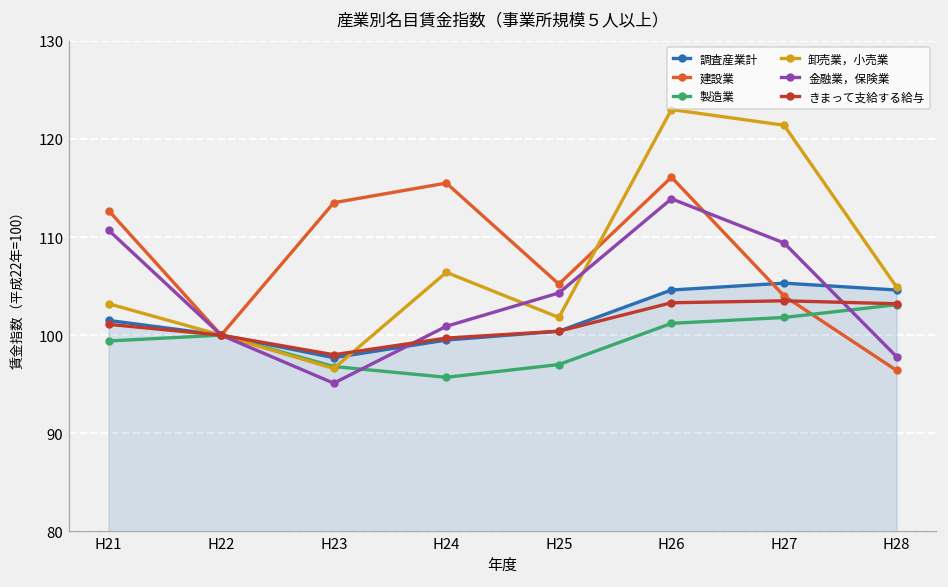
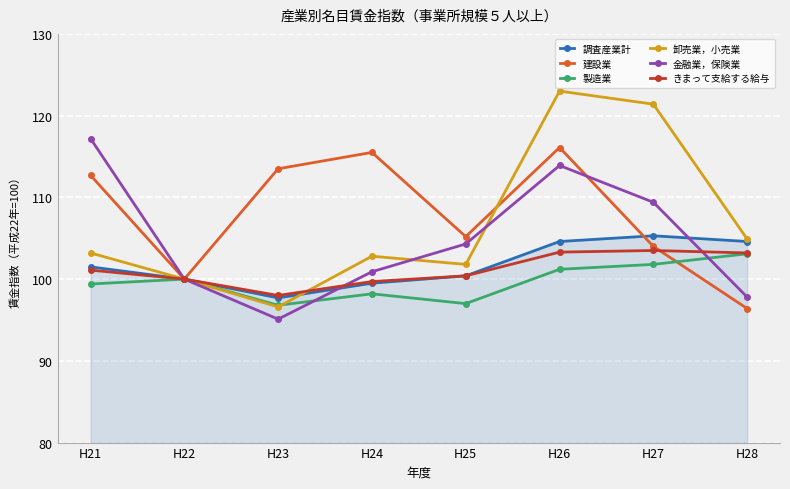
金融業，保険業, H21: 111 -> 117
製造業, H24: 96 -> 98
卸売業，小売業, H24: 106 -> 103
